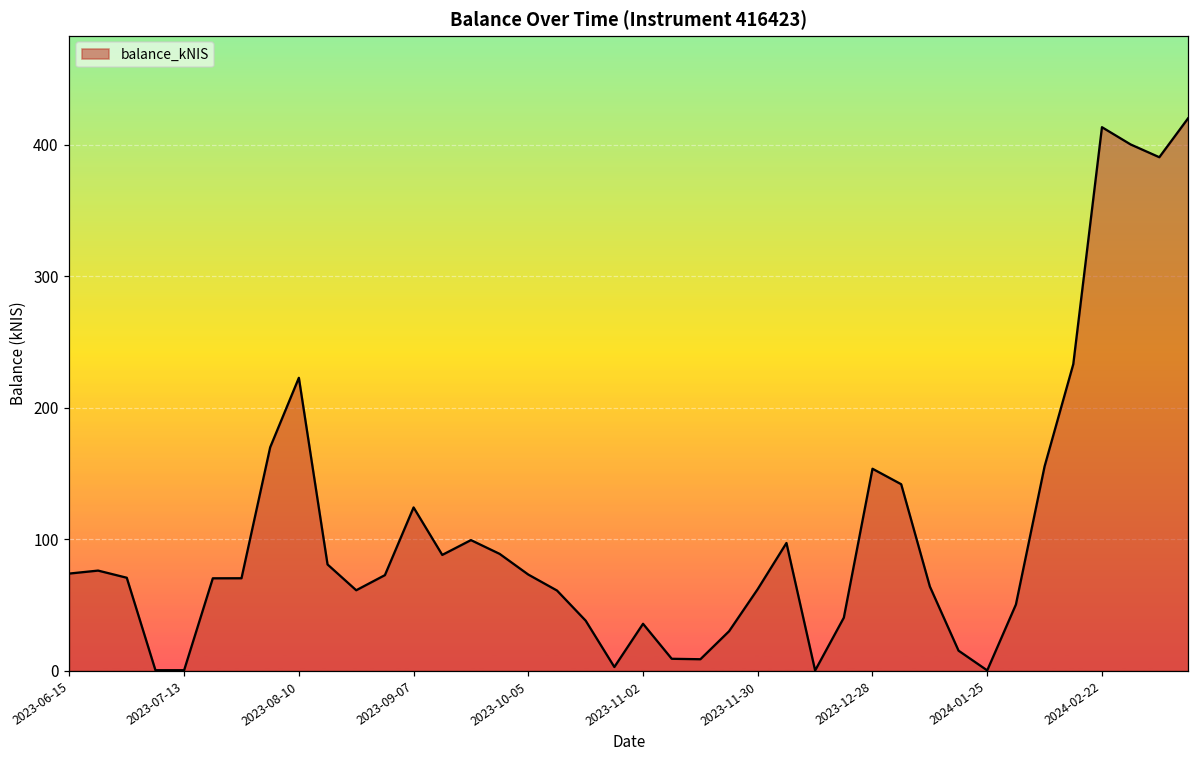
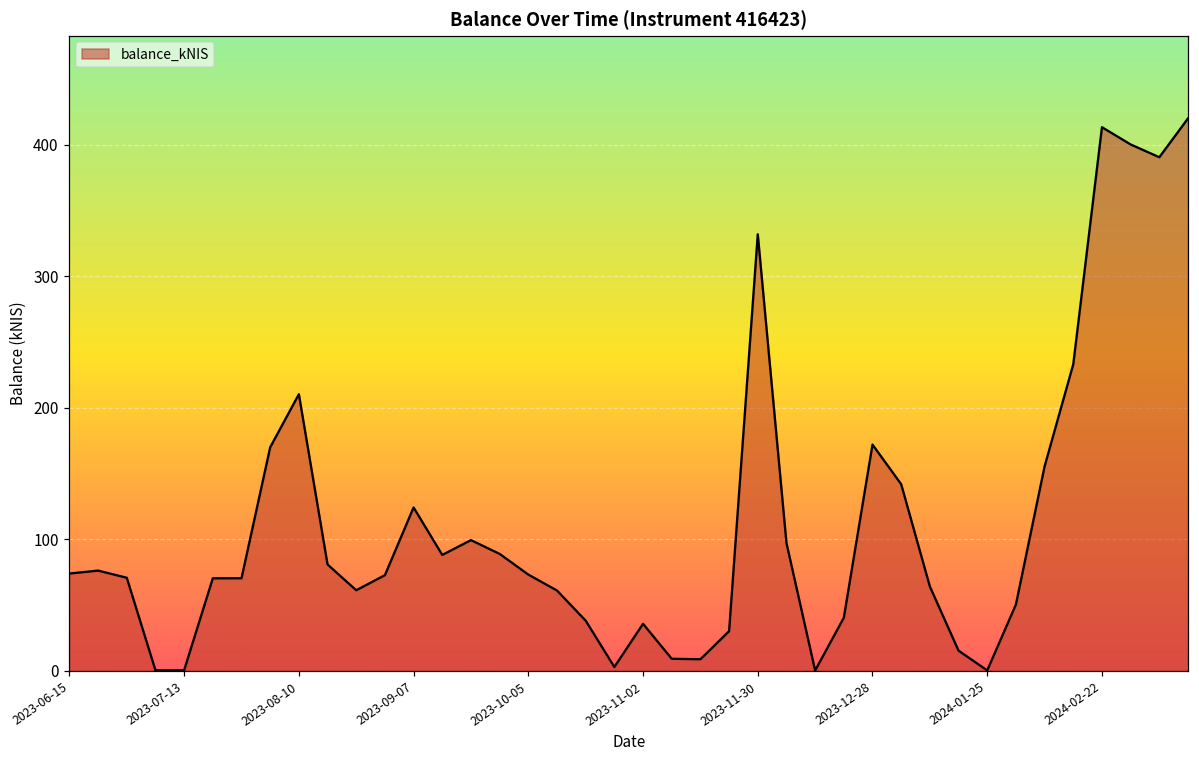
2023-08-10: 223 -> 210
2023-11-30: 62 -> 332
2023-12-28: 154 -> 172
